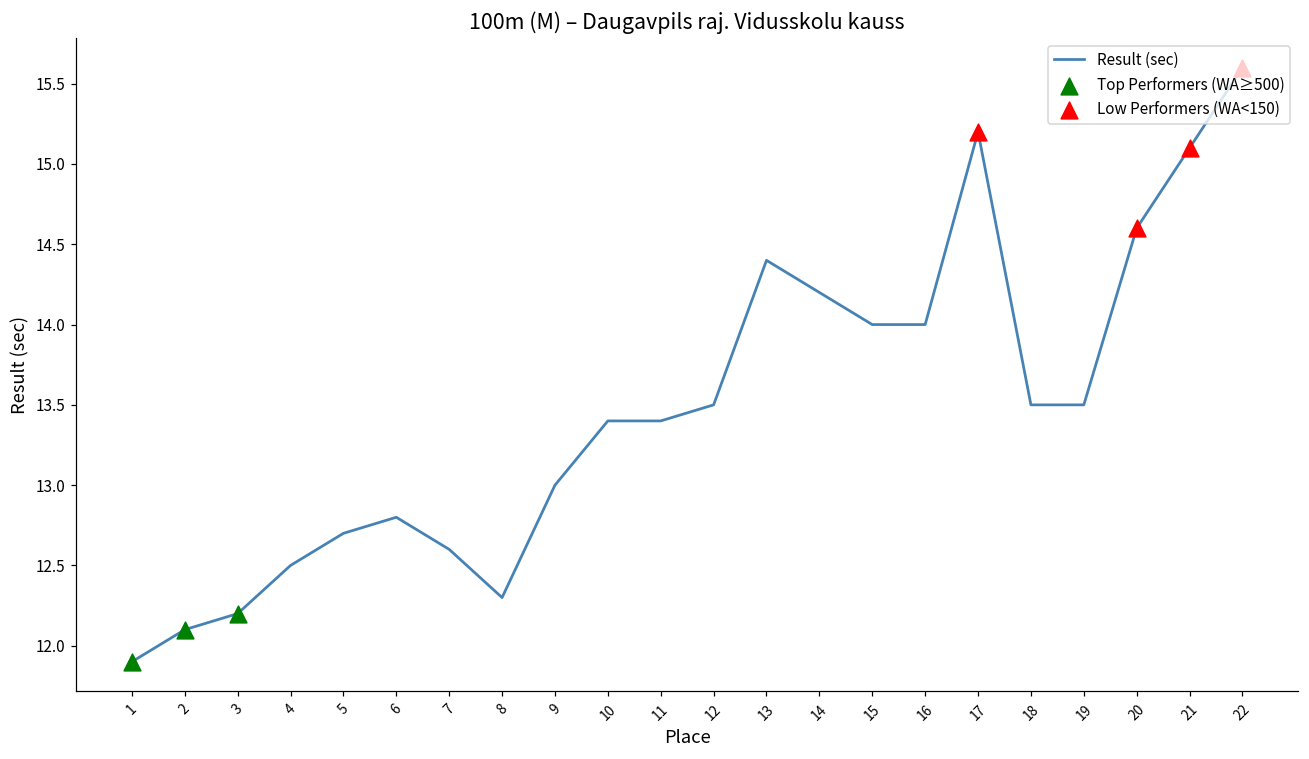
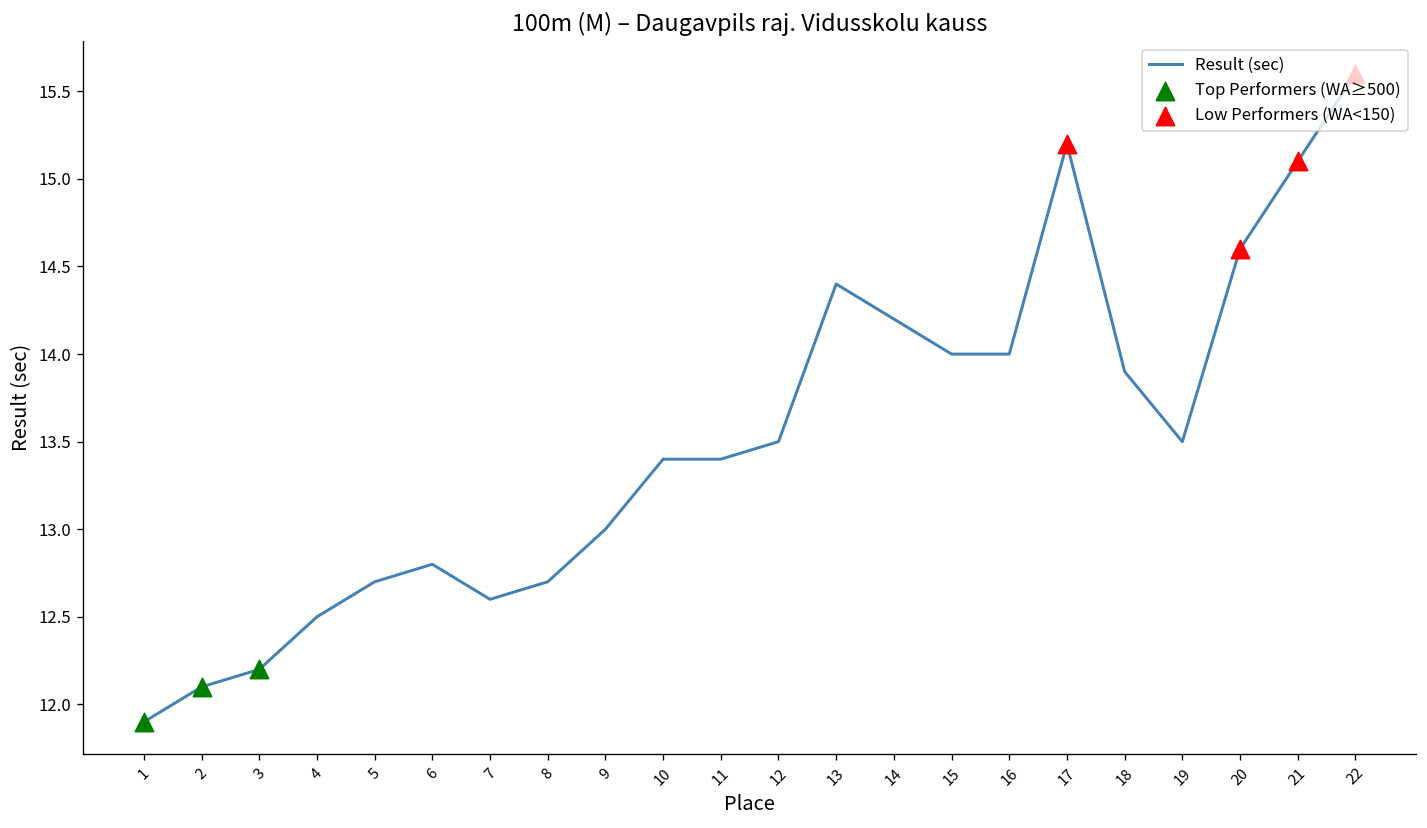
Result (sec), 8: 12.3 -> 12.7
Result (sec), 18: 13.5 -> 13.9
